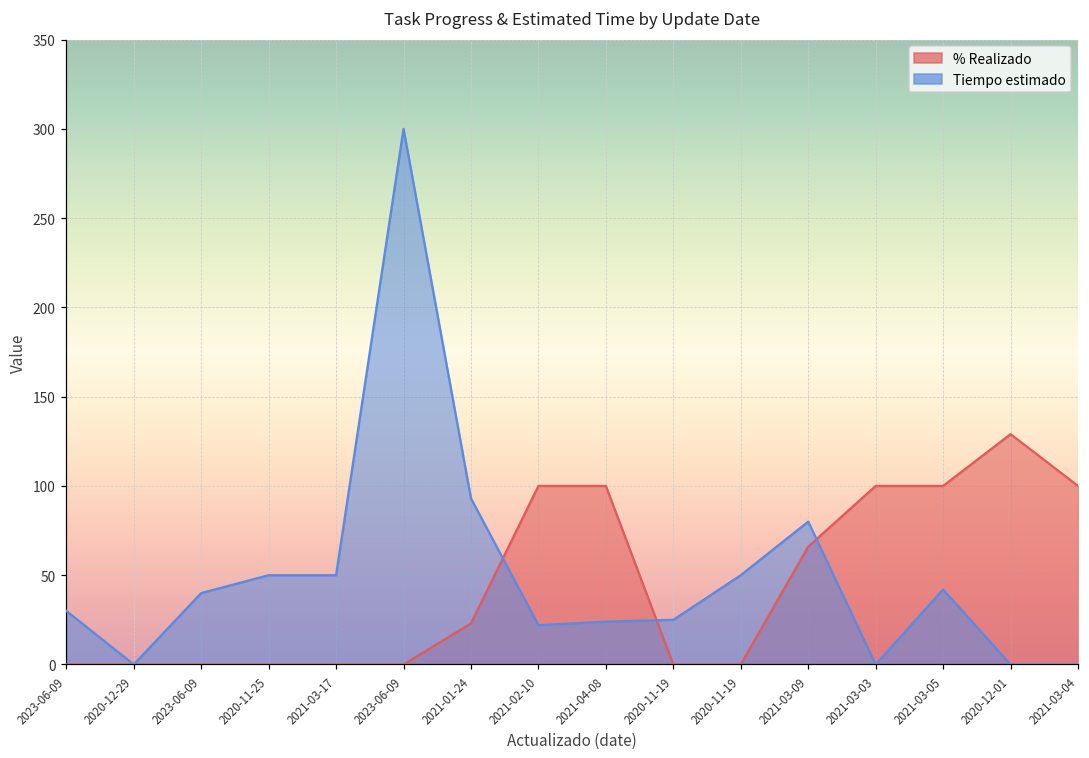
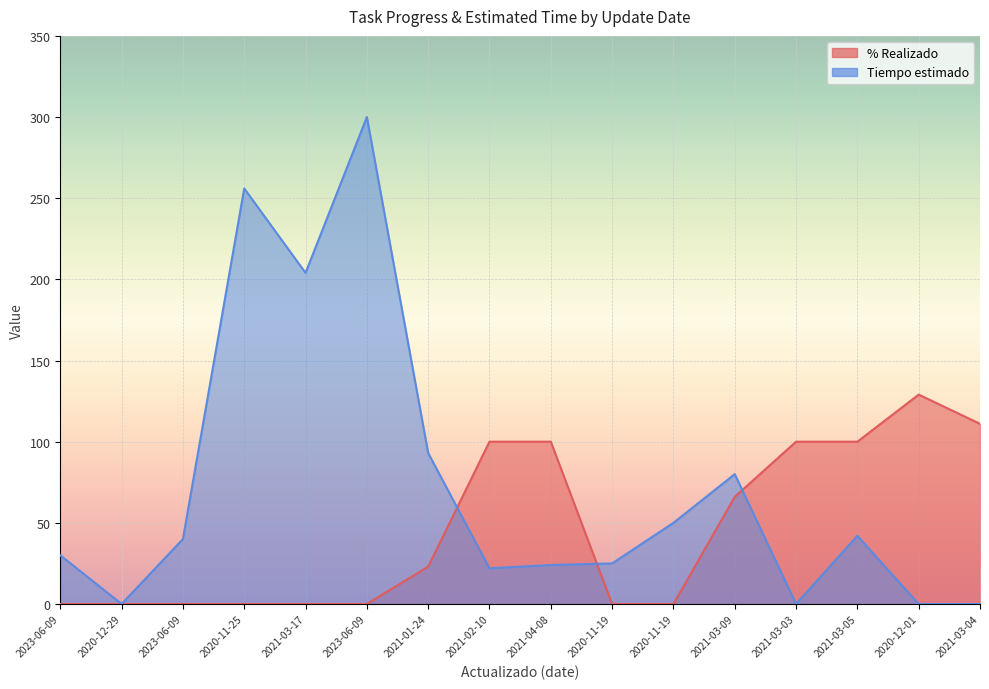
Tiempo estimado, 2020-11-25: 50 -> 256
Tiempo estimado, 2021-03-17: 50 -> 204
% Realizado, 2021-03-04: 100 -> 111
